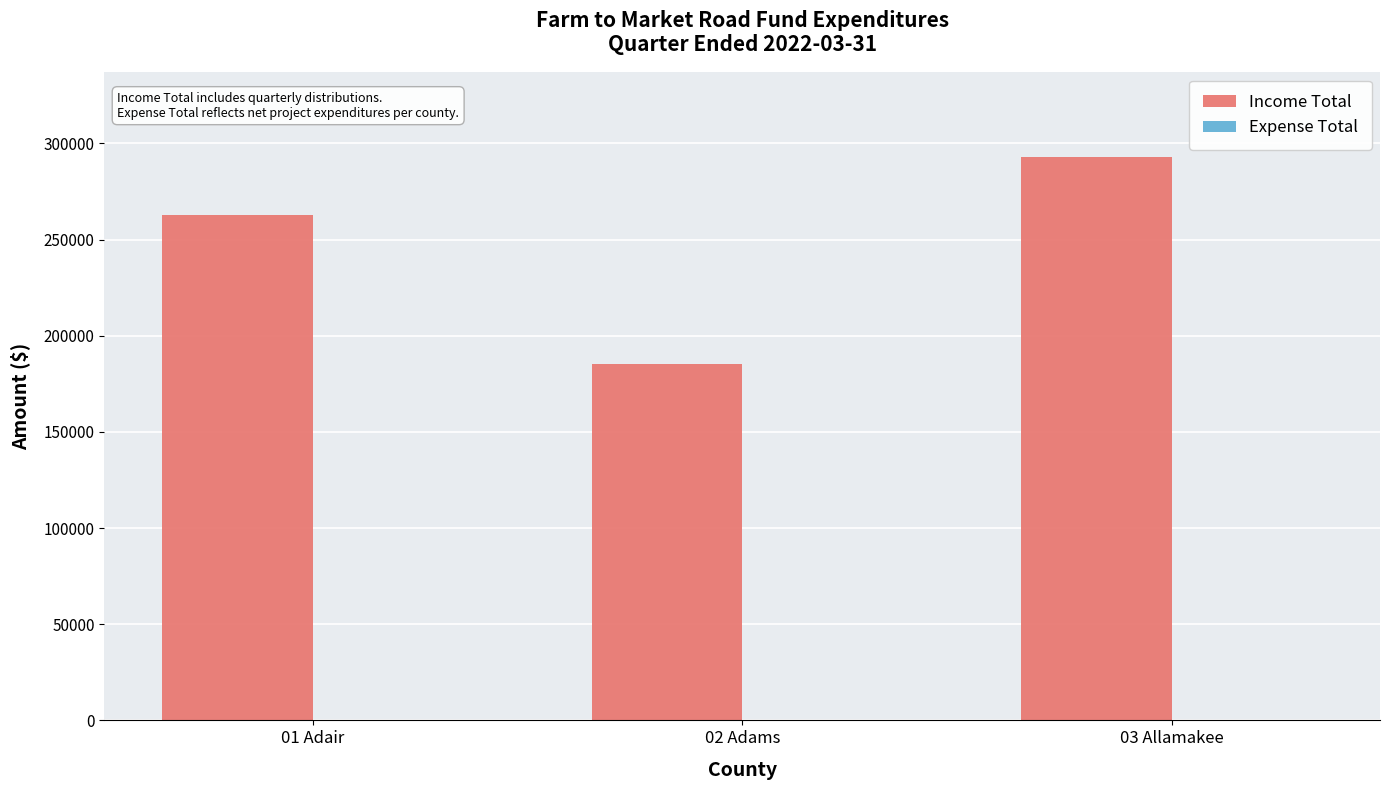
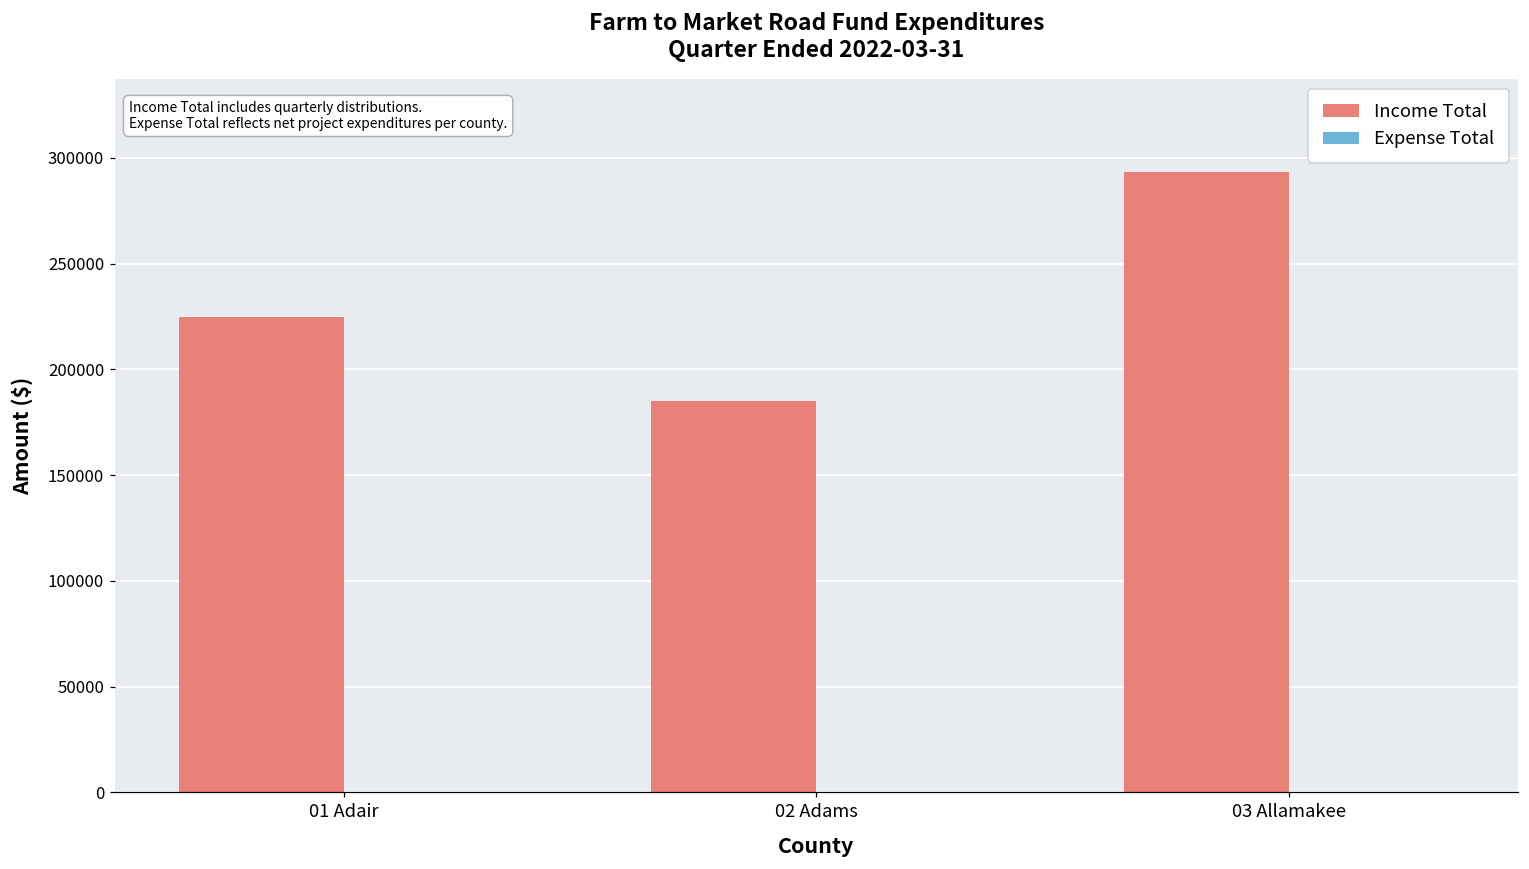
Income Total, 01 Adair: 263000 -> 225000
